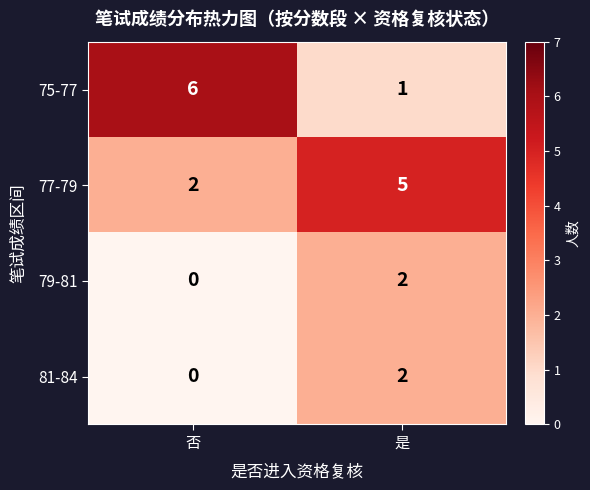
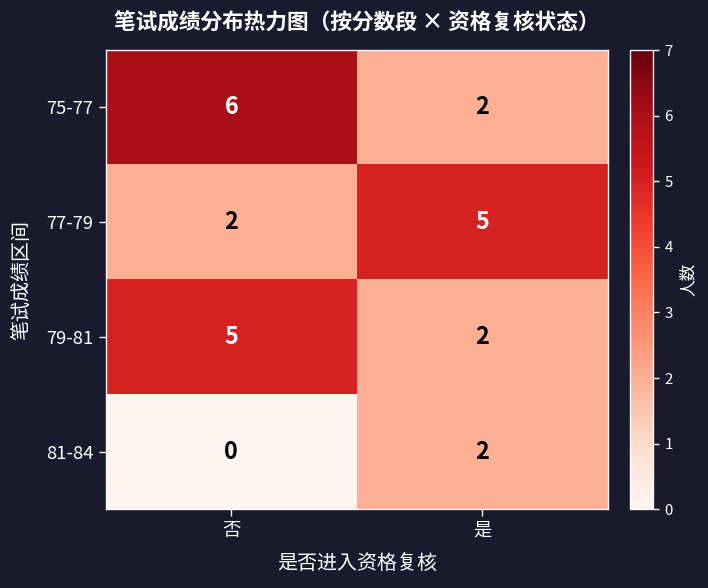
75-77, 是: 1 -> 2
79-81, 否: 0 -> 5
